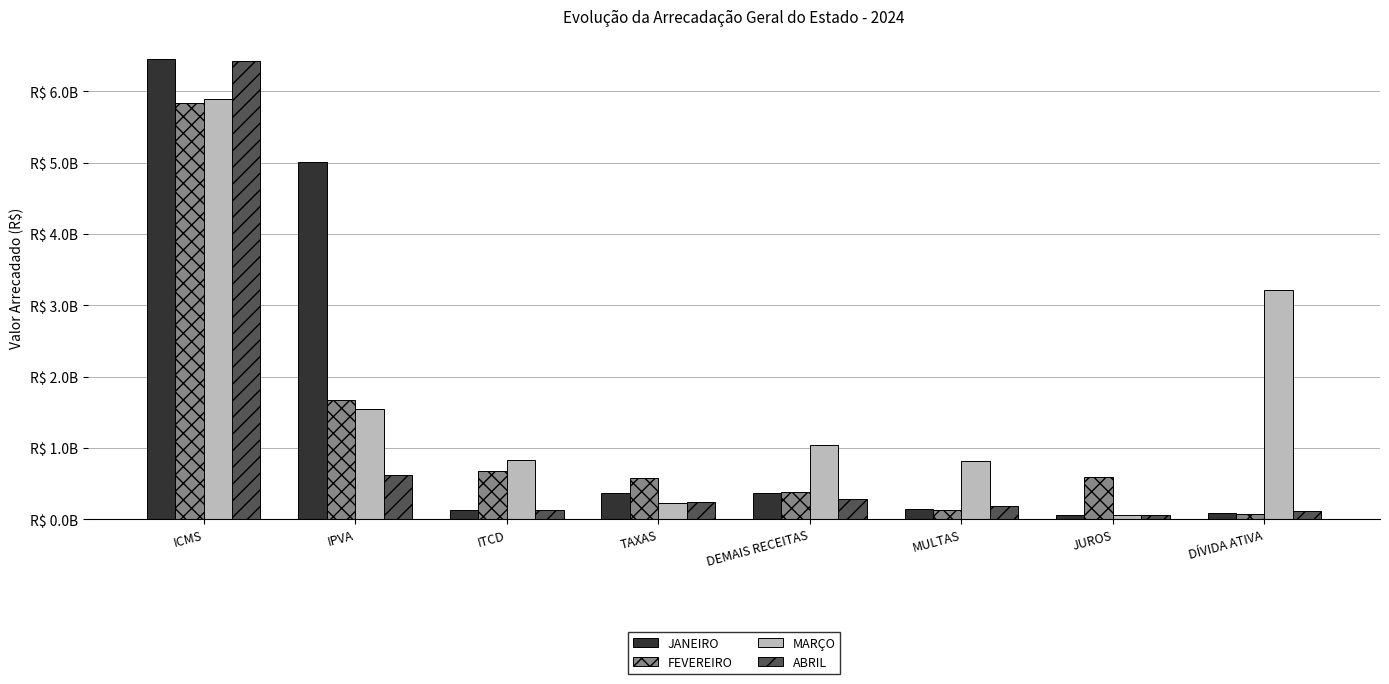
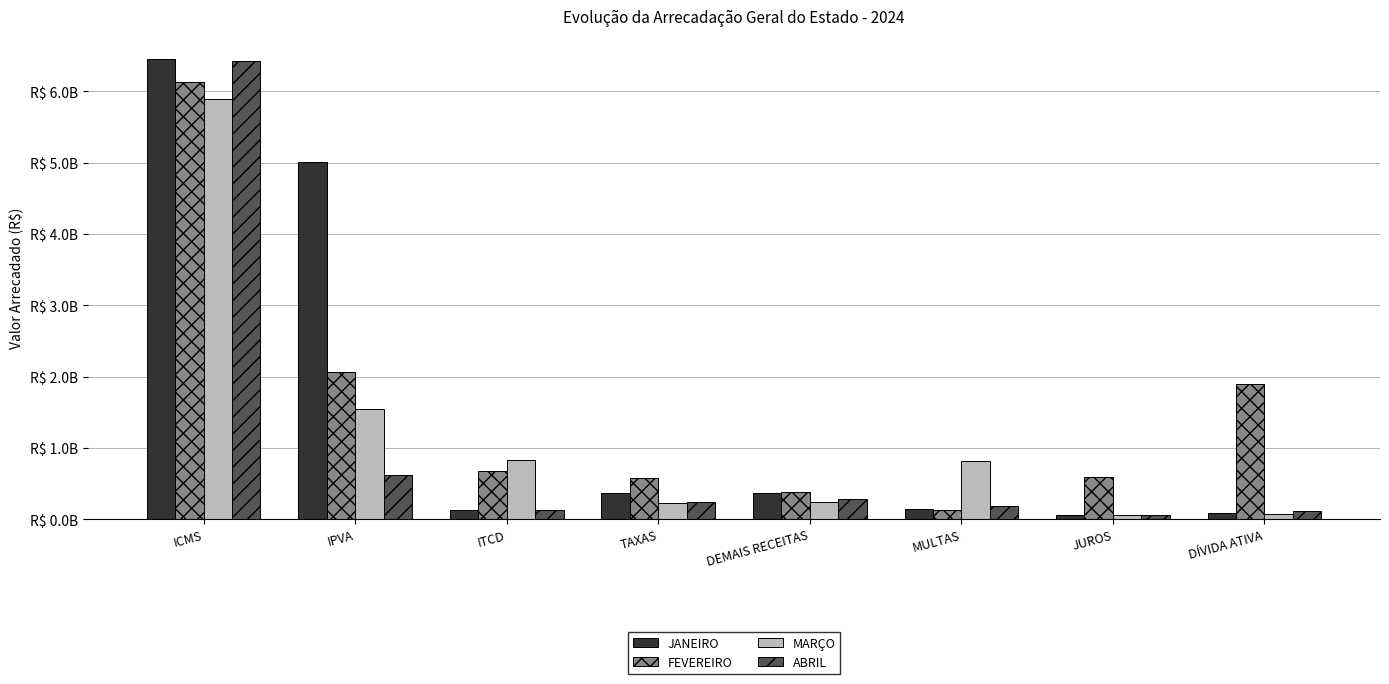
FEVEREIRO, ICMS: R$ 5800000000 -> R$ 6100000000
FEVEREIRO, IPVA: R$ 1700000000 -> R$ 2100000000
MARÇO, DEMAIS RECEITAS: R$ 1000000000 -> R$ 200000000
FEVEREIRO, DÍVIDA ATIVA: R$ 100000000 -> R$ 1900000000
MARÇO, DÍVIDA ATIVA: R$ 3200000000 -> R$ 100000000
